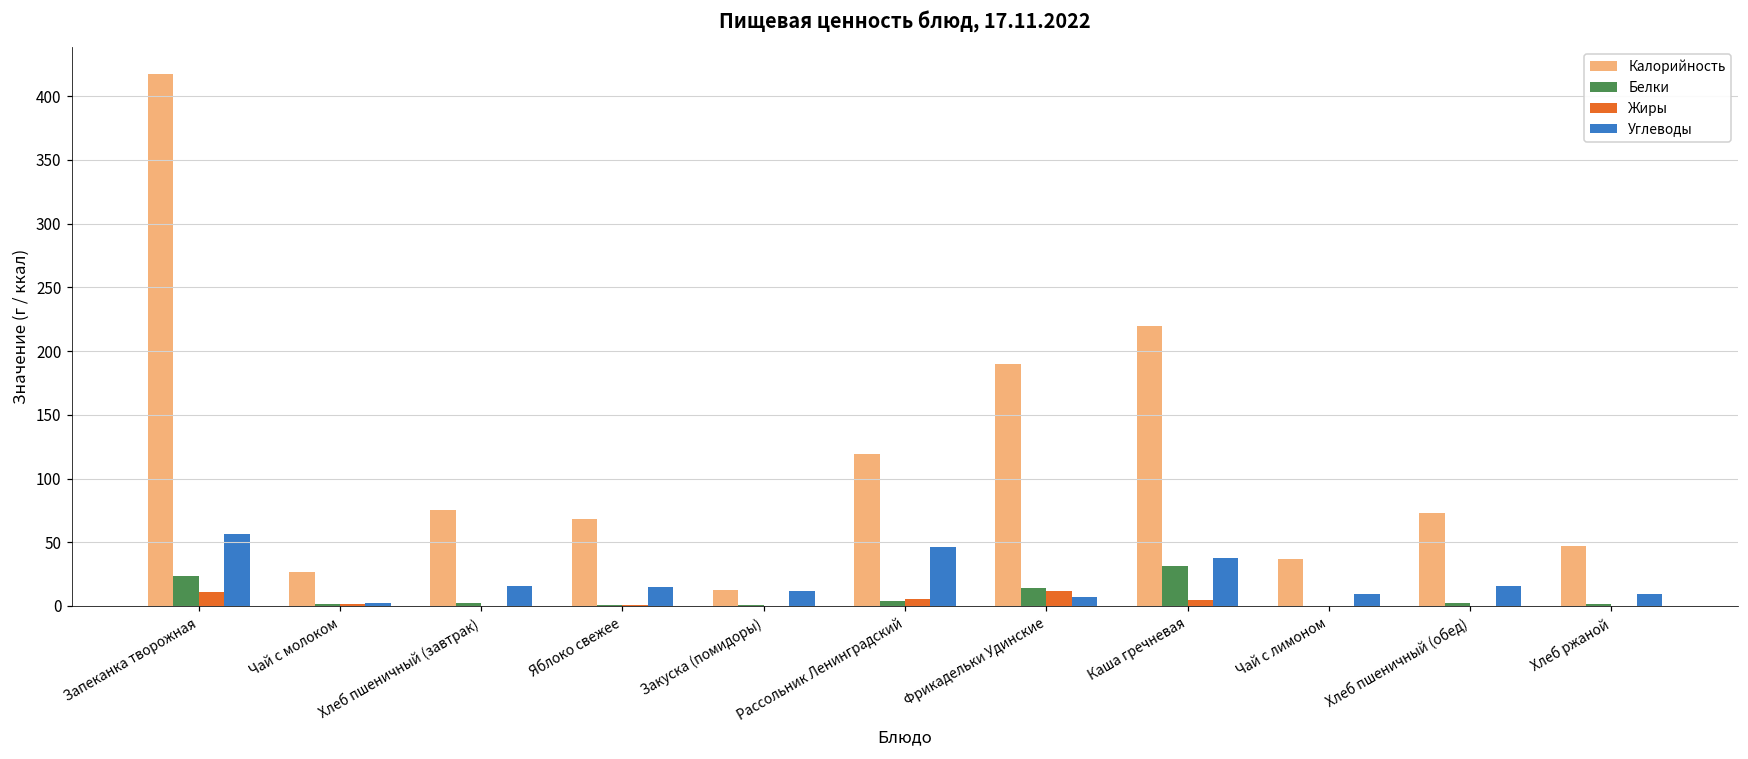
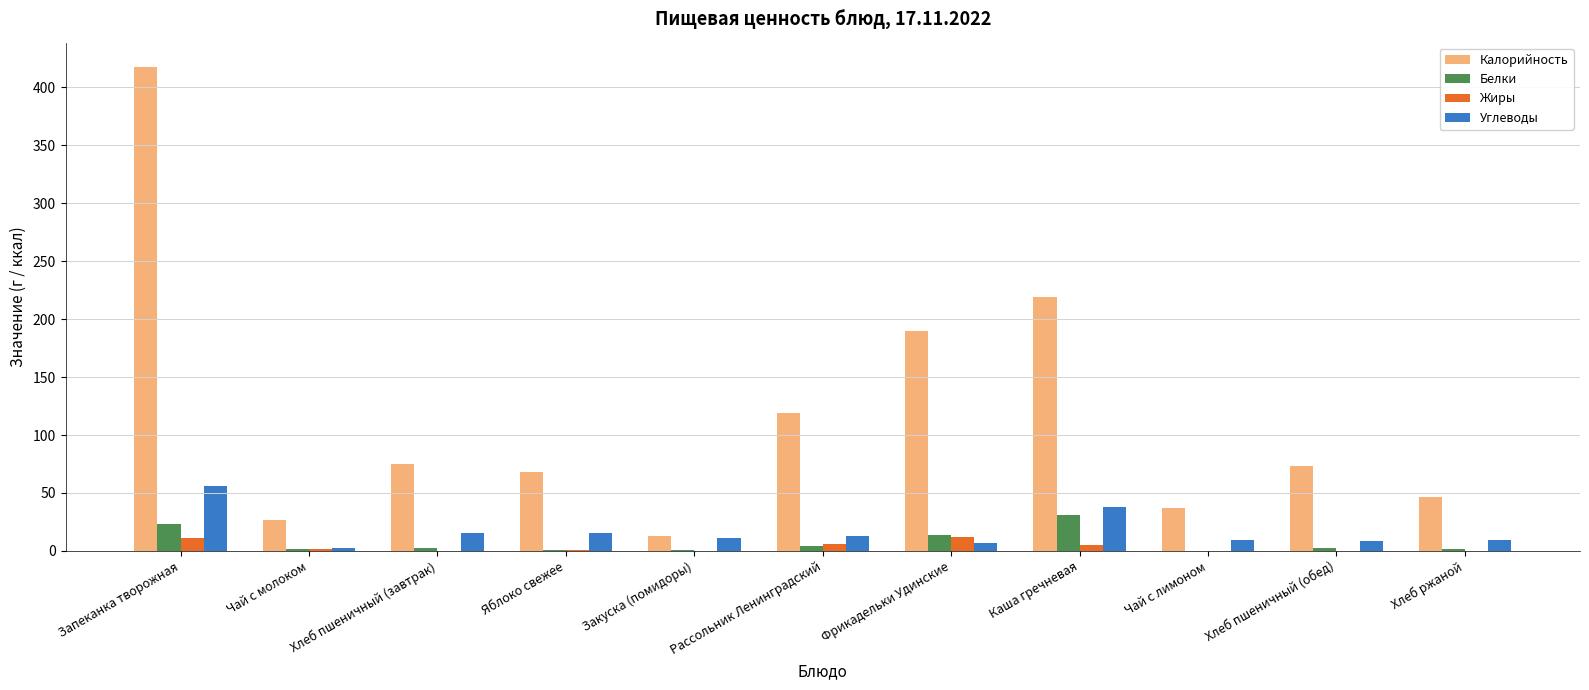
Углеводы, Рассольник Ленинградский: 46 -> 13
Углеводы, Хлеб пшеничный (обед): 15 -> 8
